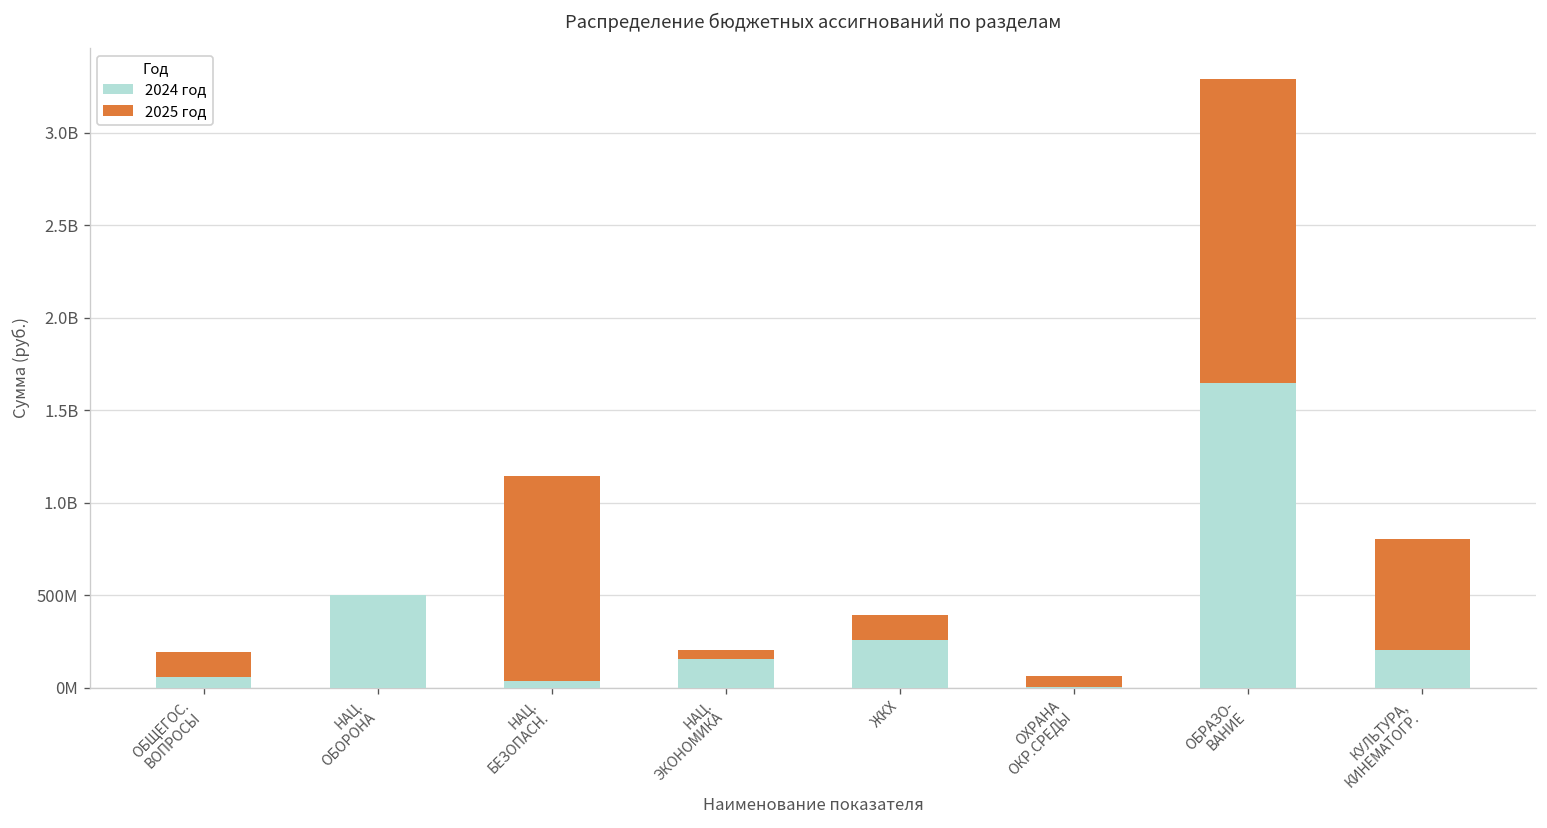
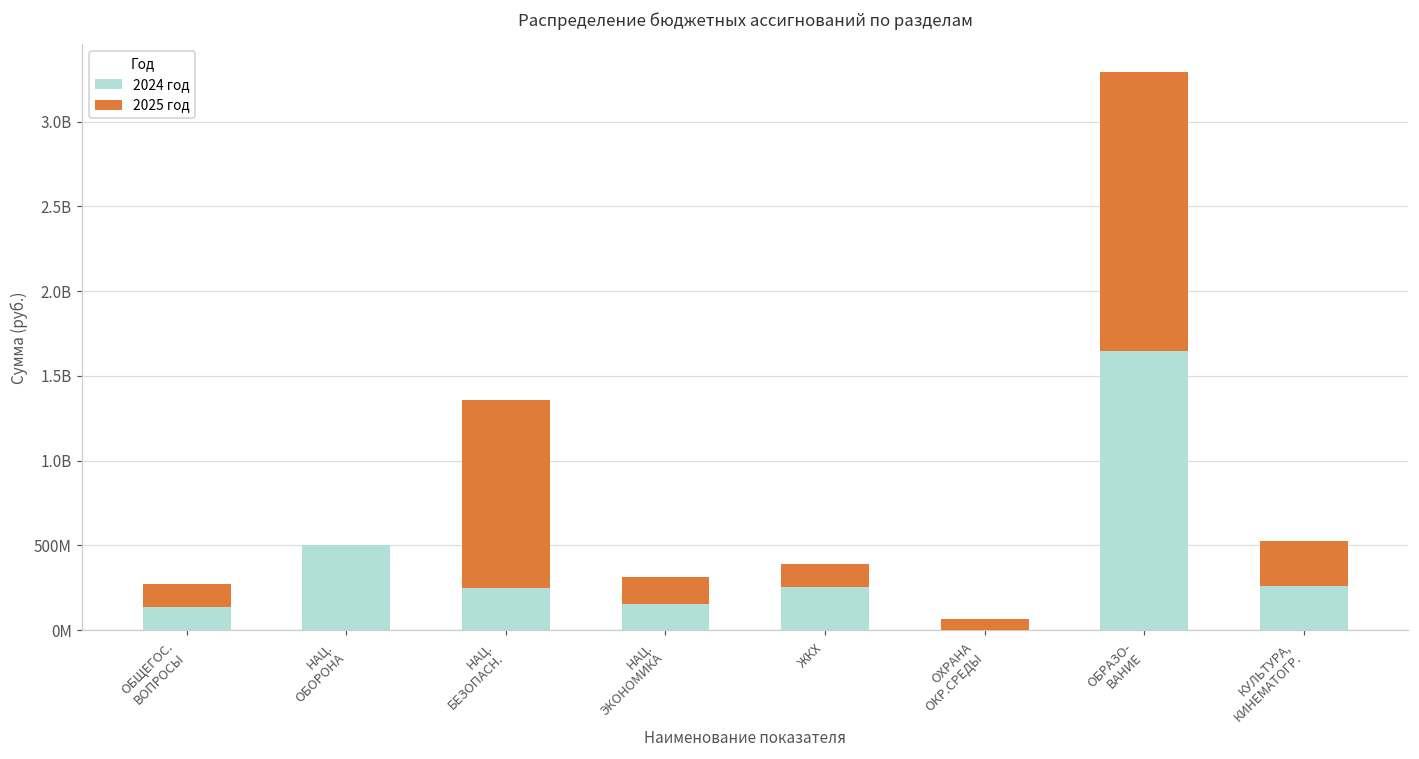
2024 год, ОБЩЕГОС. ВОПРОСЫ: 60000000 -> 140000000
2024 год, НАЦ. БЕЗОПАСН.: 40000000 -> 250000000
2025 год, НАЦ. ЭКОНОМИКА: 50000000 -> 160000000
2024 год, КУЛЬТУРА, КИНЕМАТОГР.: 200000000 -> 260000000
2025 год, КУЛЬТУРА, КИНЕМАТОГР.: 600000000 -> 260000000
